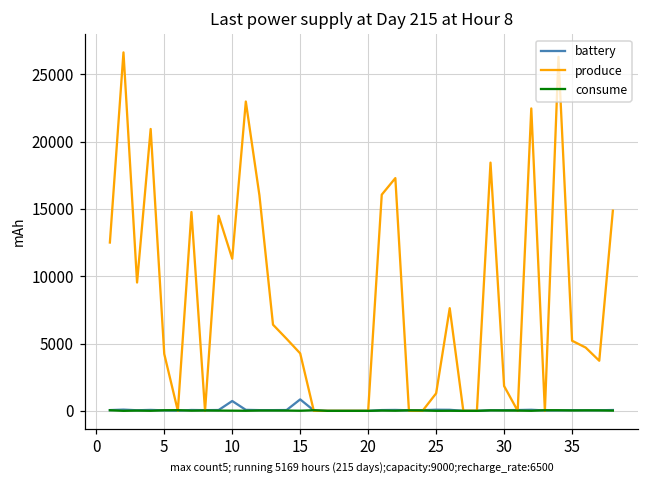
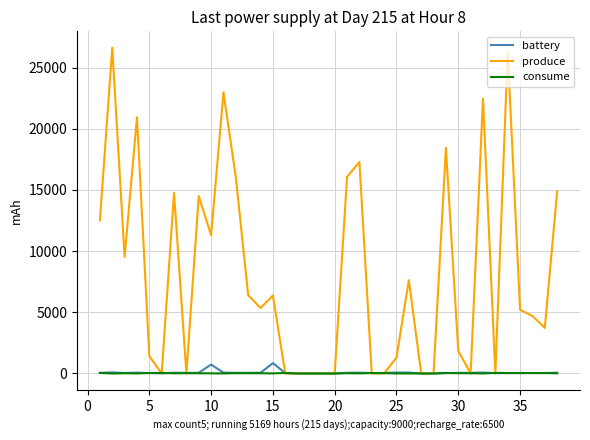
produce, 5: 4200 -> 1400
produce, 15: 4300 -> 6400
